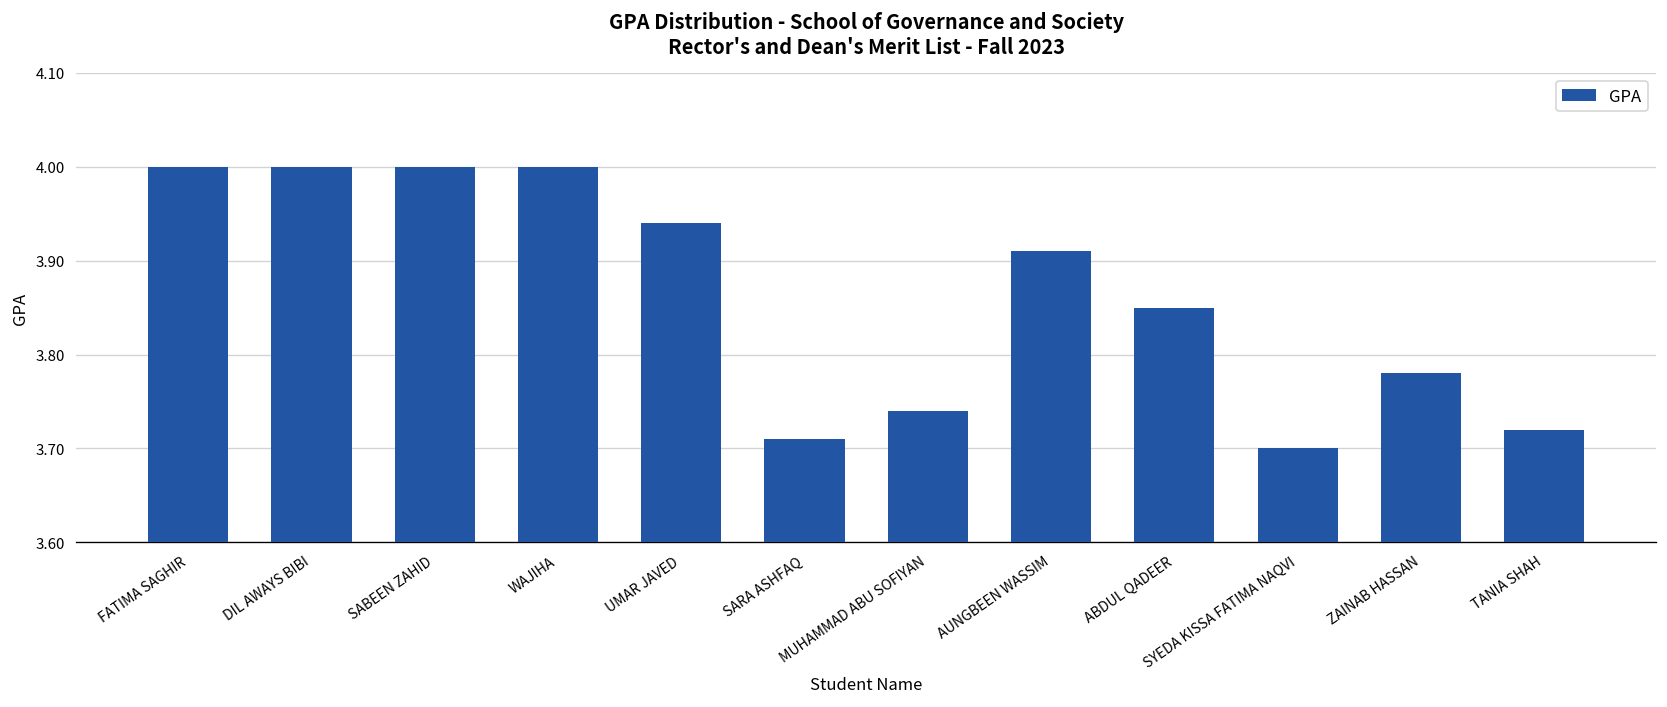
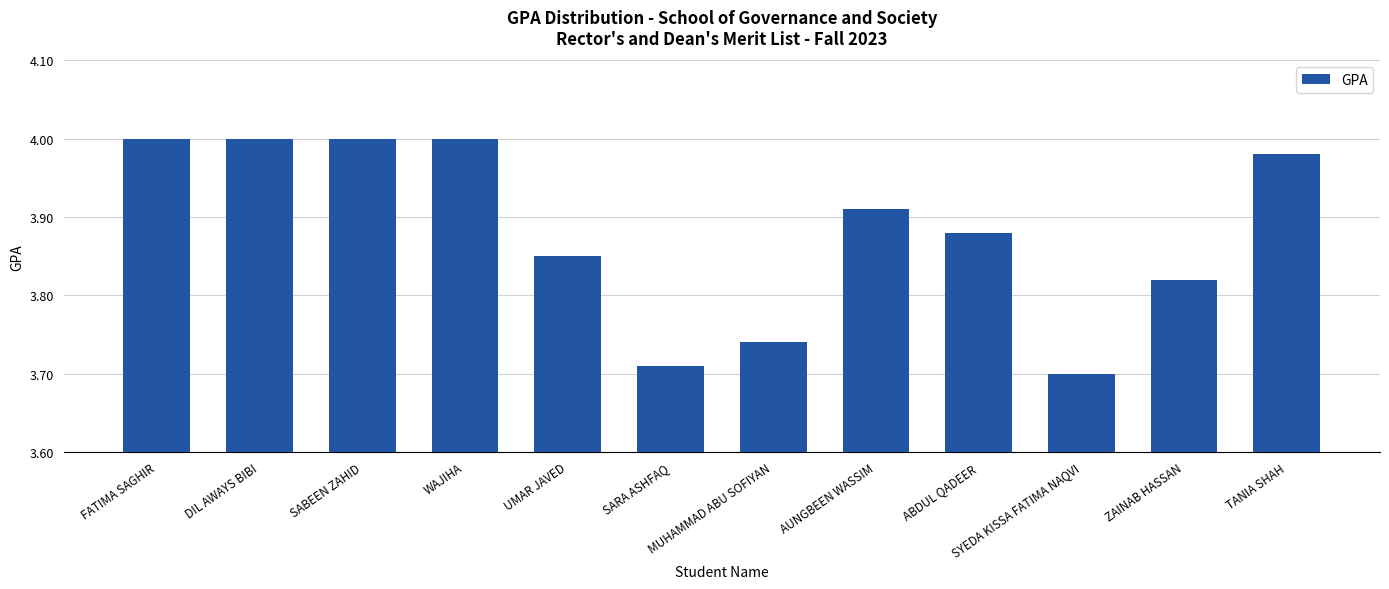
UMAR JAVED: 3.94 -> 3.85
ABDUL QADEER: 3.85 -> 3.88
ZAINAB HASSAN: 3.78 -> 3.82
TANIA SHAH: 3.72 -> 3.98
